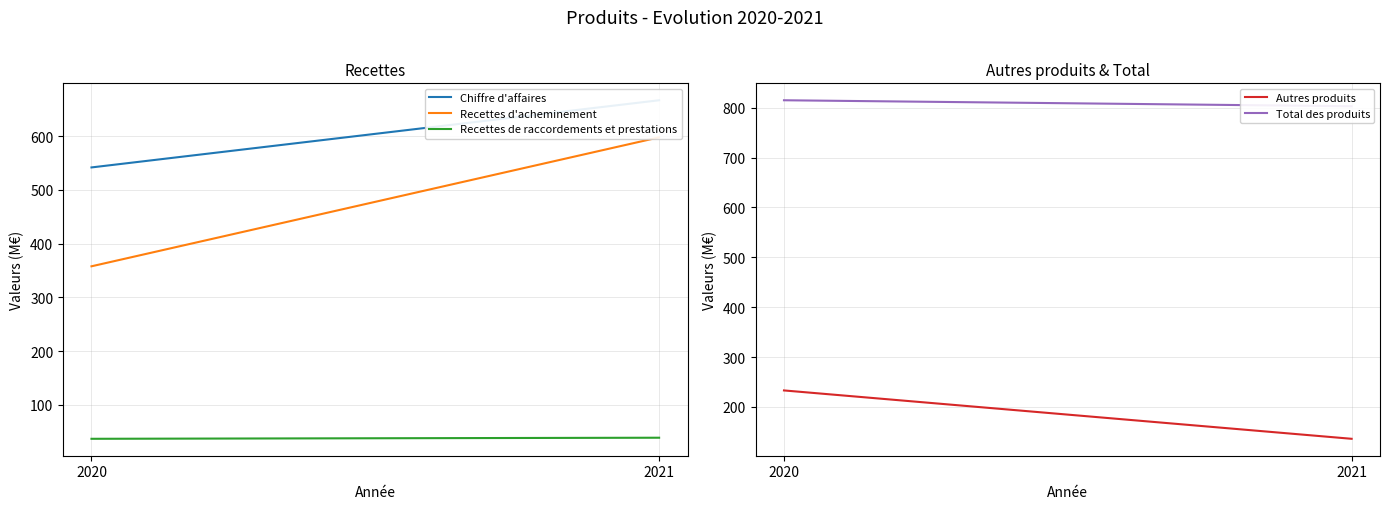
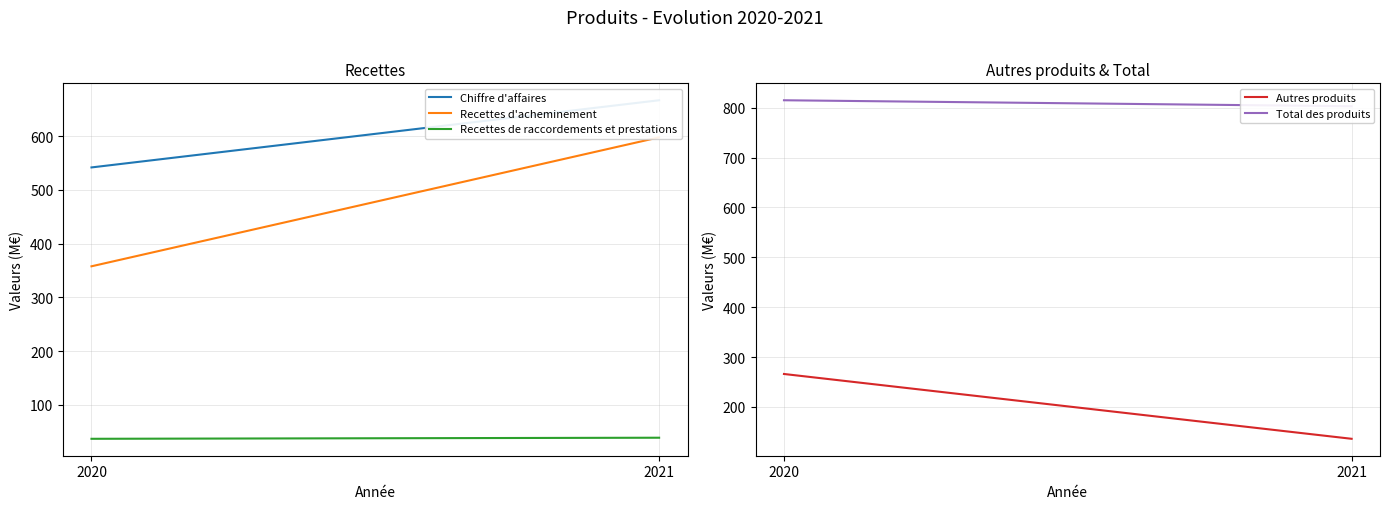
Autres produits & Total, Autres produits, 2020: 230 -> 270
